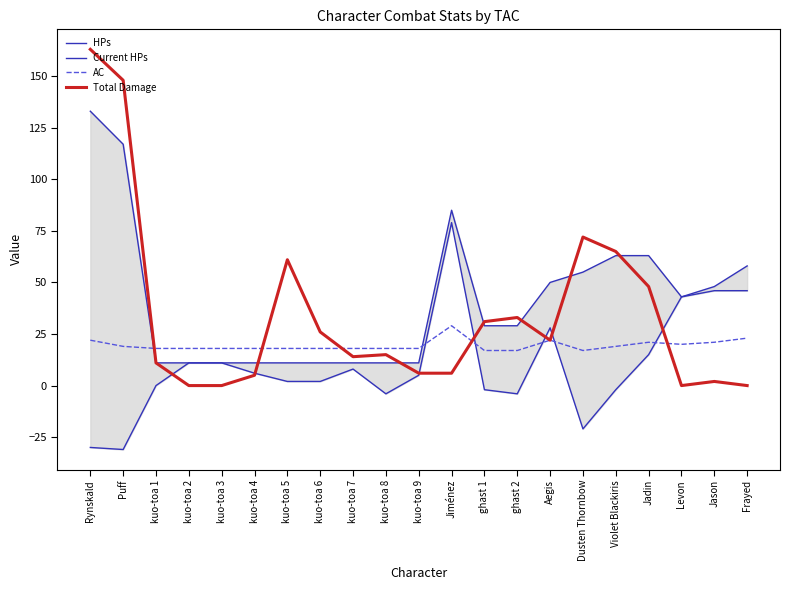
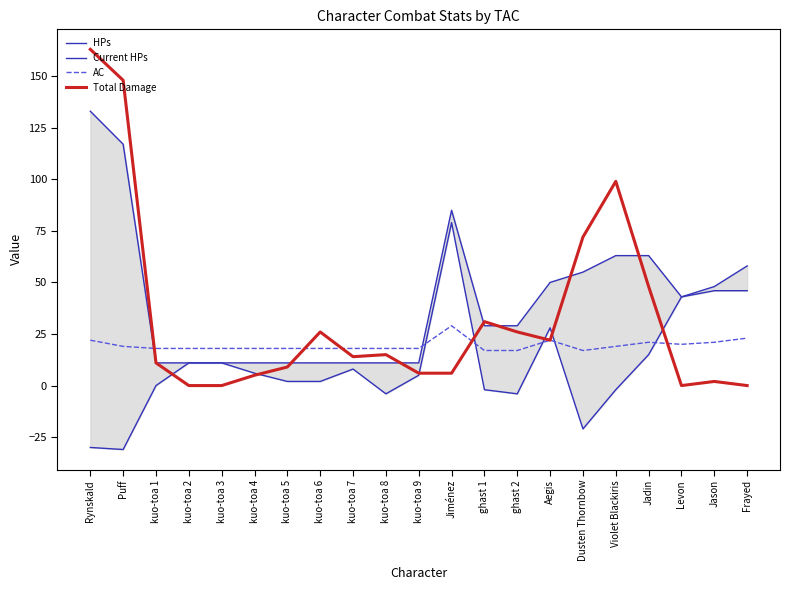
Total Damage, kuo-toa 5: 61 -> 9
Total Damage, ghast 2: 33 -> 26
Total Damage, Violet Blackiris: 65 -> 99
